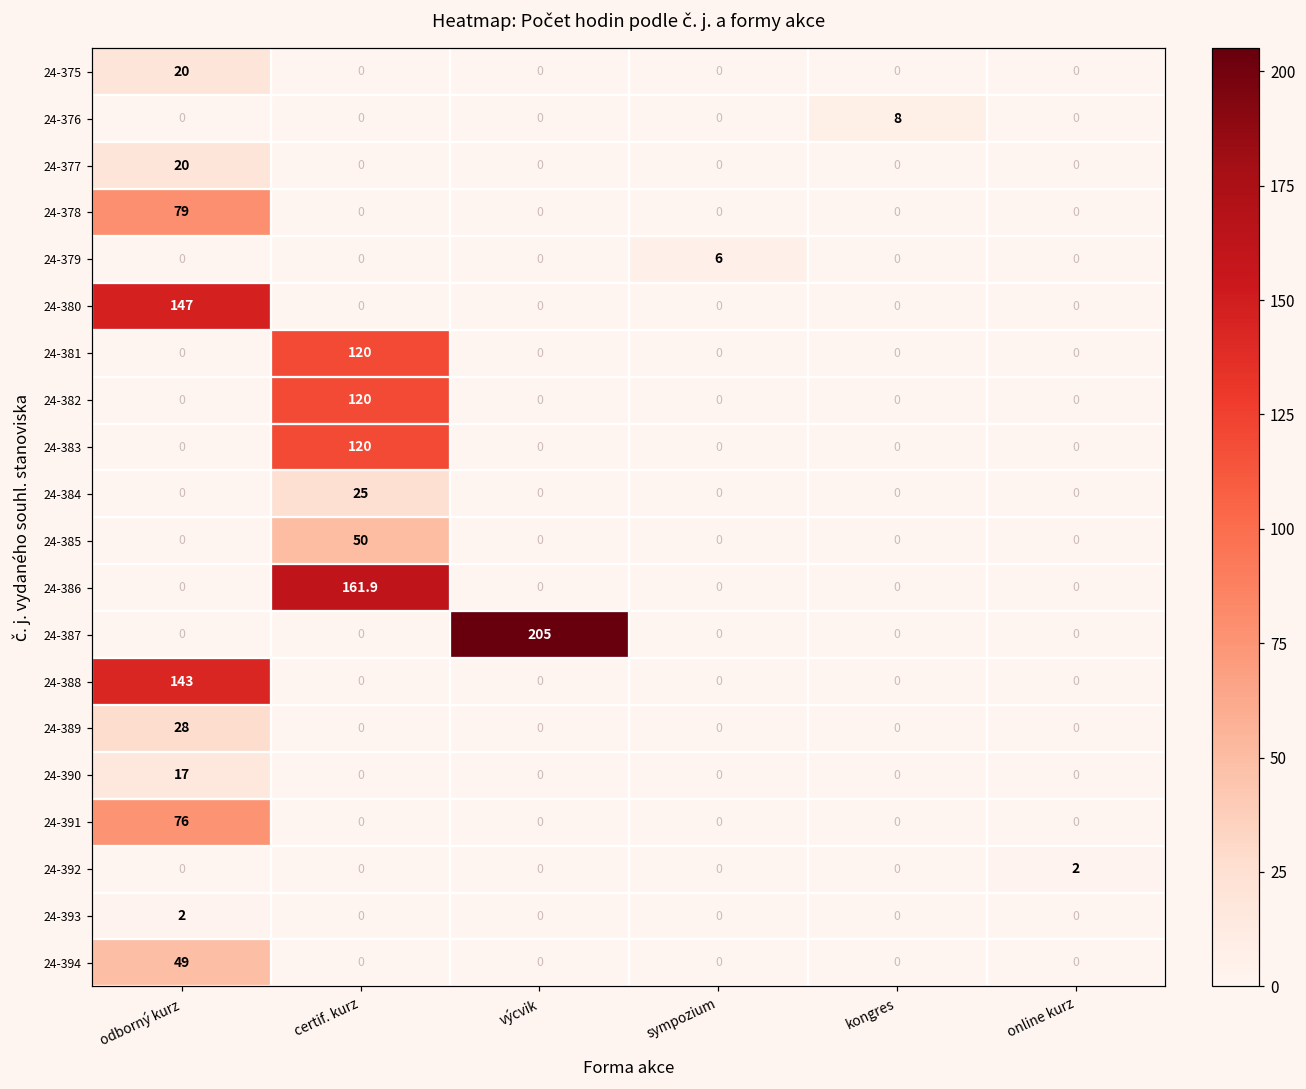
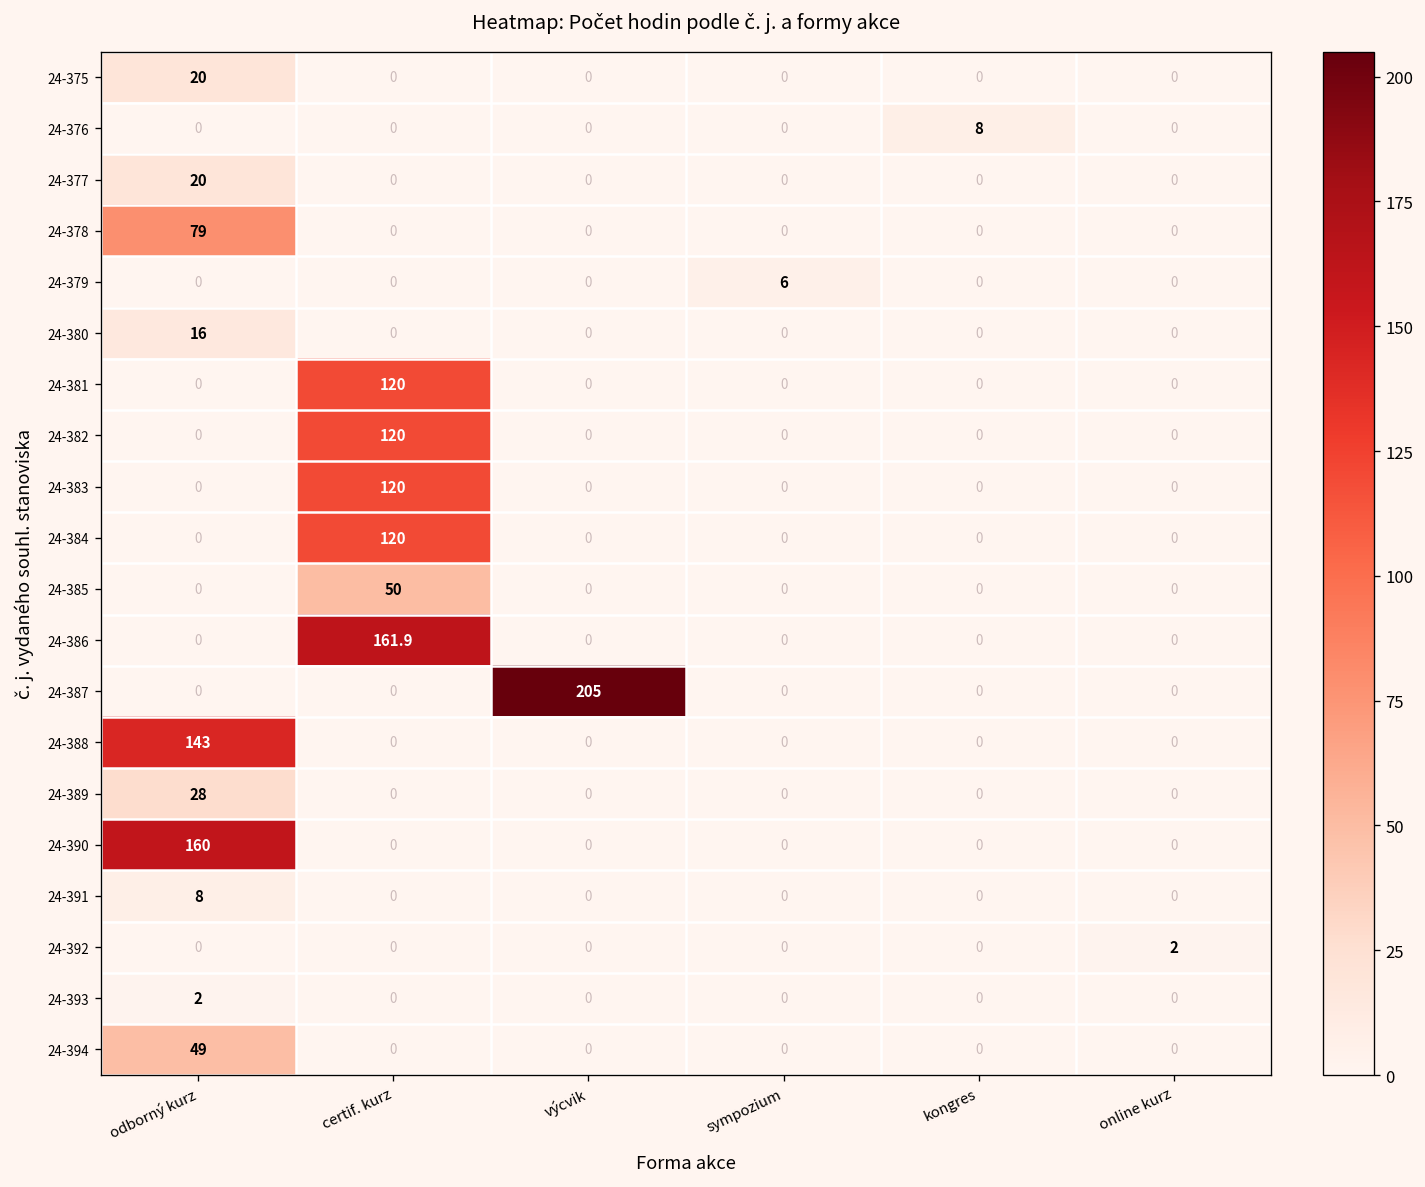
24-380, odborný kurz: 147 -> 16
24-384, certif. kurz: 25 -> 120
24-390, odborný kurz: 17 -> 160
24-391, odborný kurz: 76 -> 8
